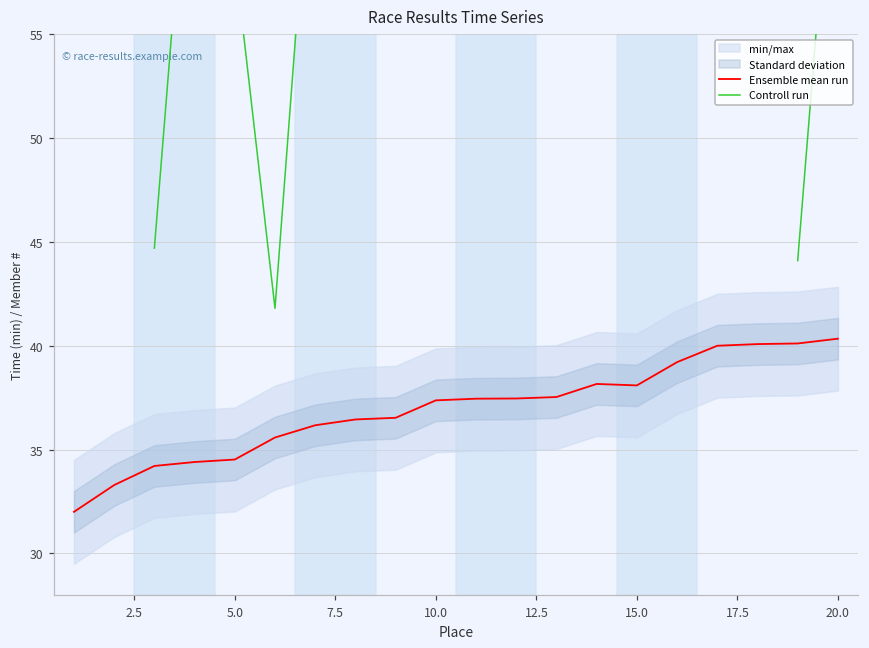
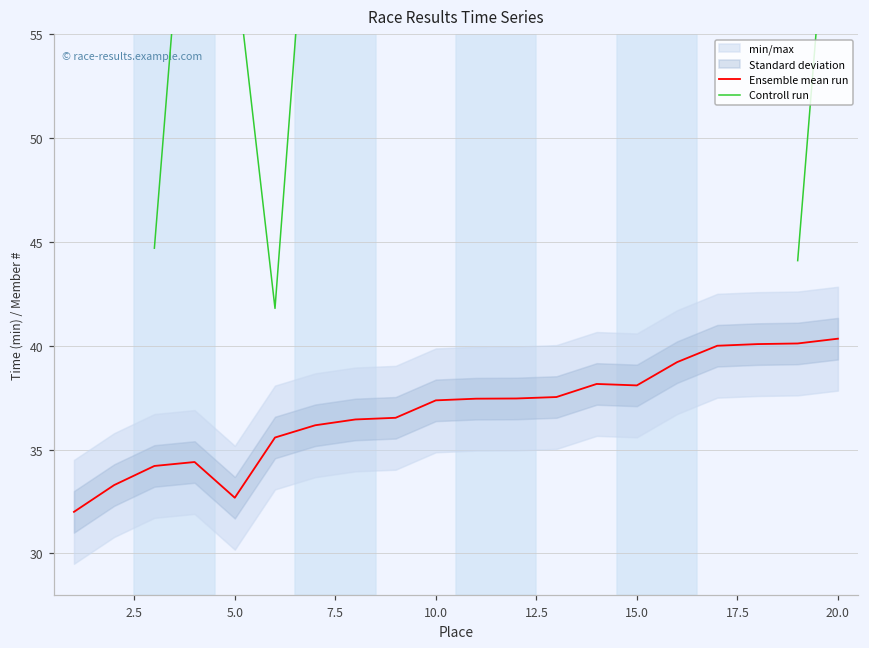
Ensemble mean run, 5.0: 34.5 -> 32.7
